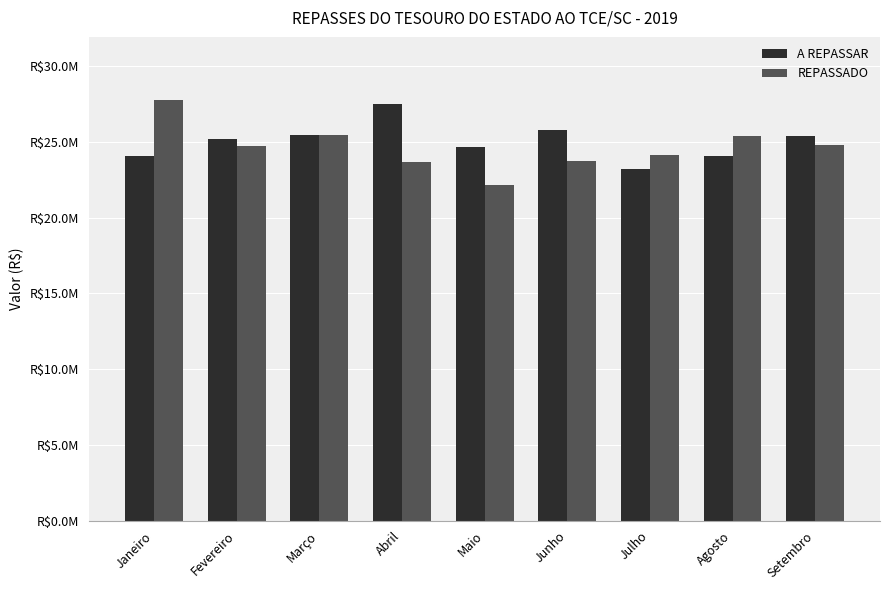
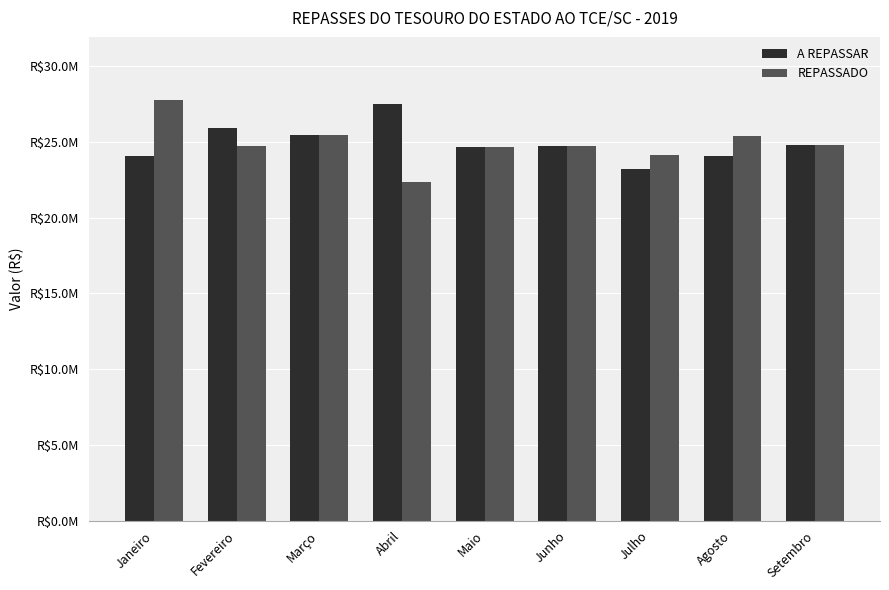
A REPASSAR, Fevereiro: R$25200000 -> R$25900000
REPASSADO, Abril: R$23700000 -> R$22400000
REPASSADO, Maio: R$22100000 -> R$24700000
A REPASSAR, Junho: R$25800000 -> R$24700000
REPASSADO, Junho: R$23700000 -> R$24700000
A REPASSAR, Setembro: R$25400000 -> R$24800000
